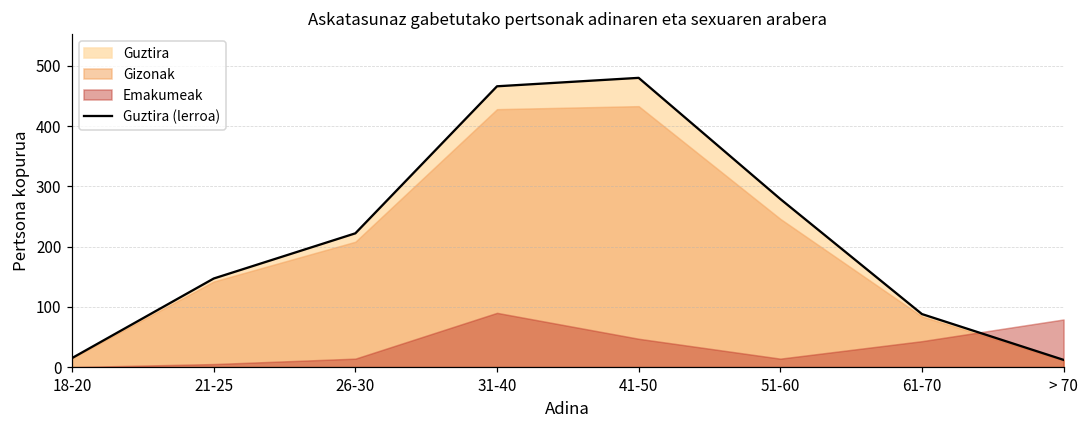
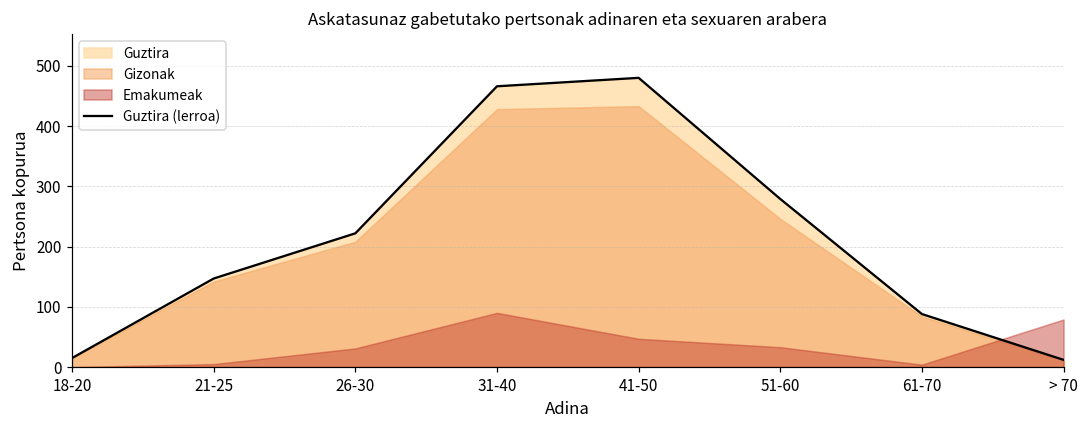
Emakumeak, 26-30: 10 -> 30
Emakumeak, 51-60: 10 -> 30
Emakumeak, 61-70: 40 -> 0
